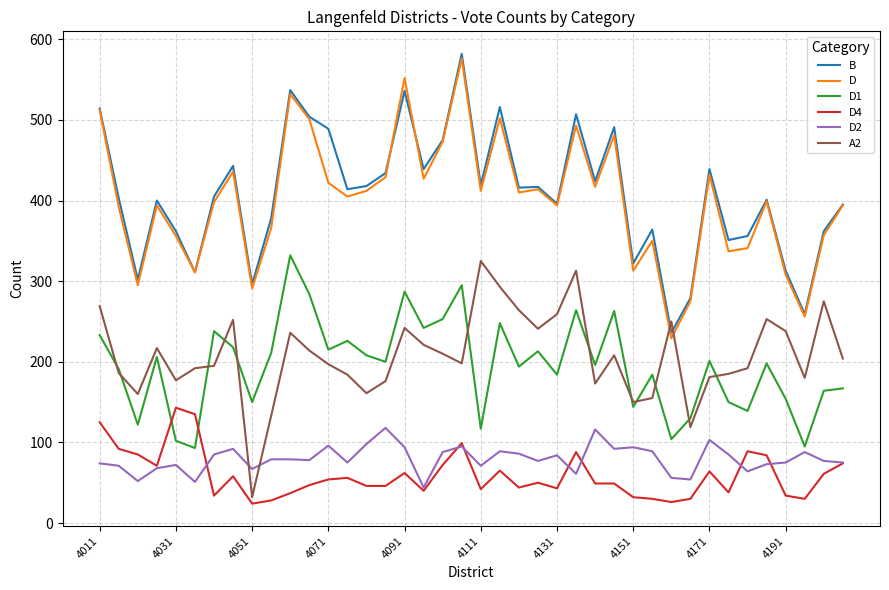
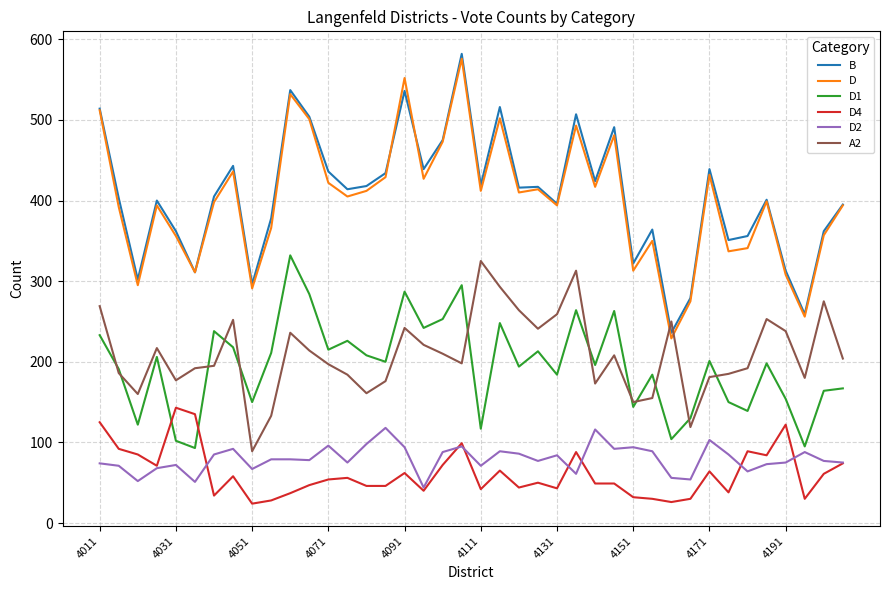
A2, 4051: 30 -> 90
B, 4071: 490 -> 440
D4, 4191: 30 -> 120
